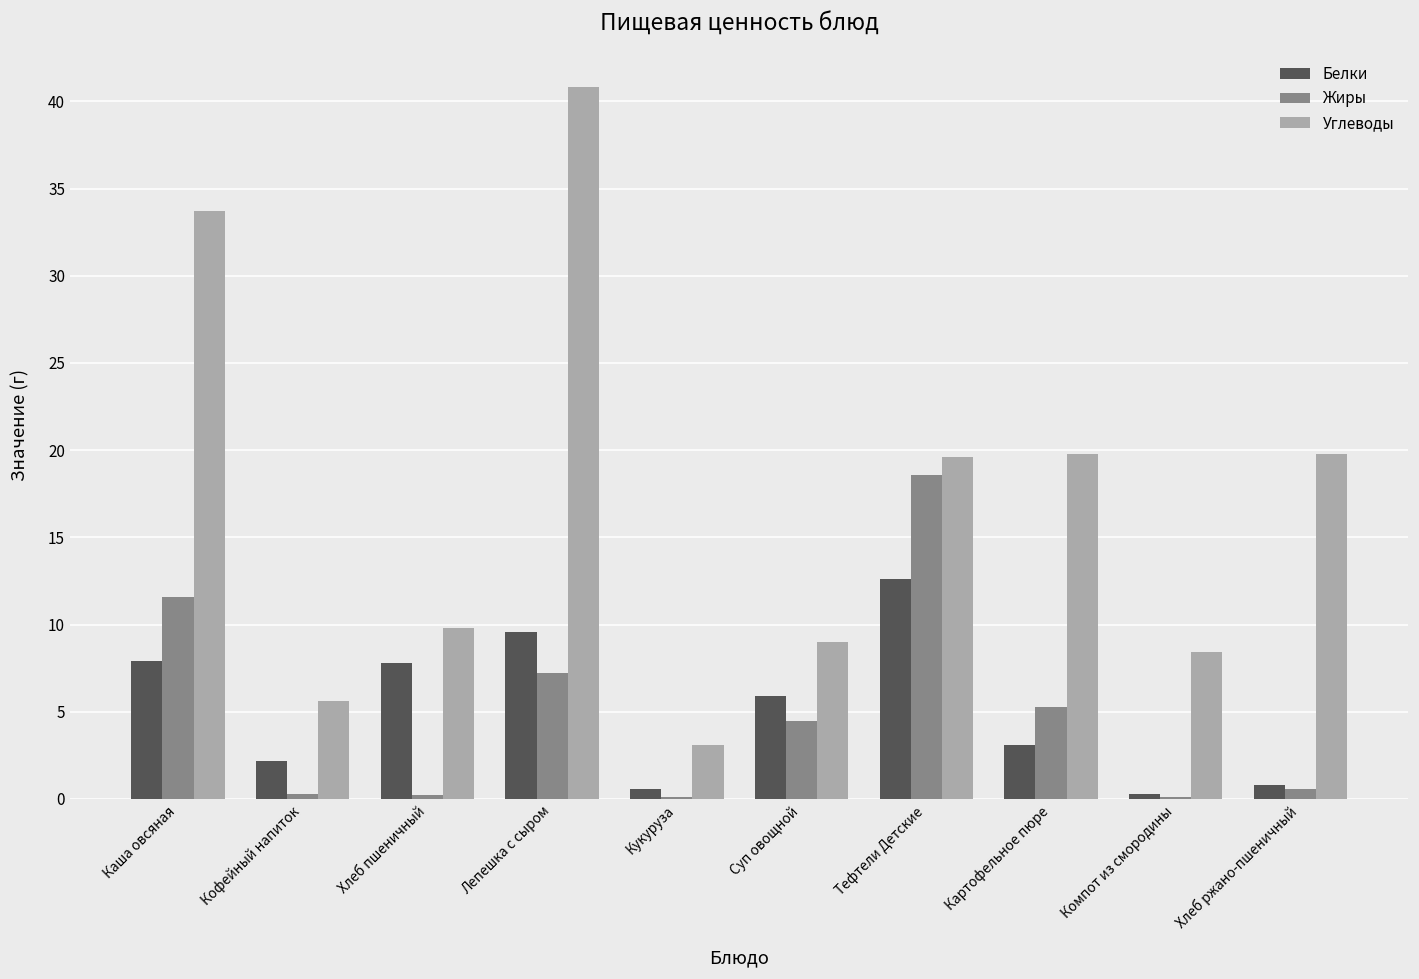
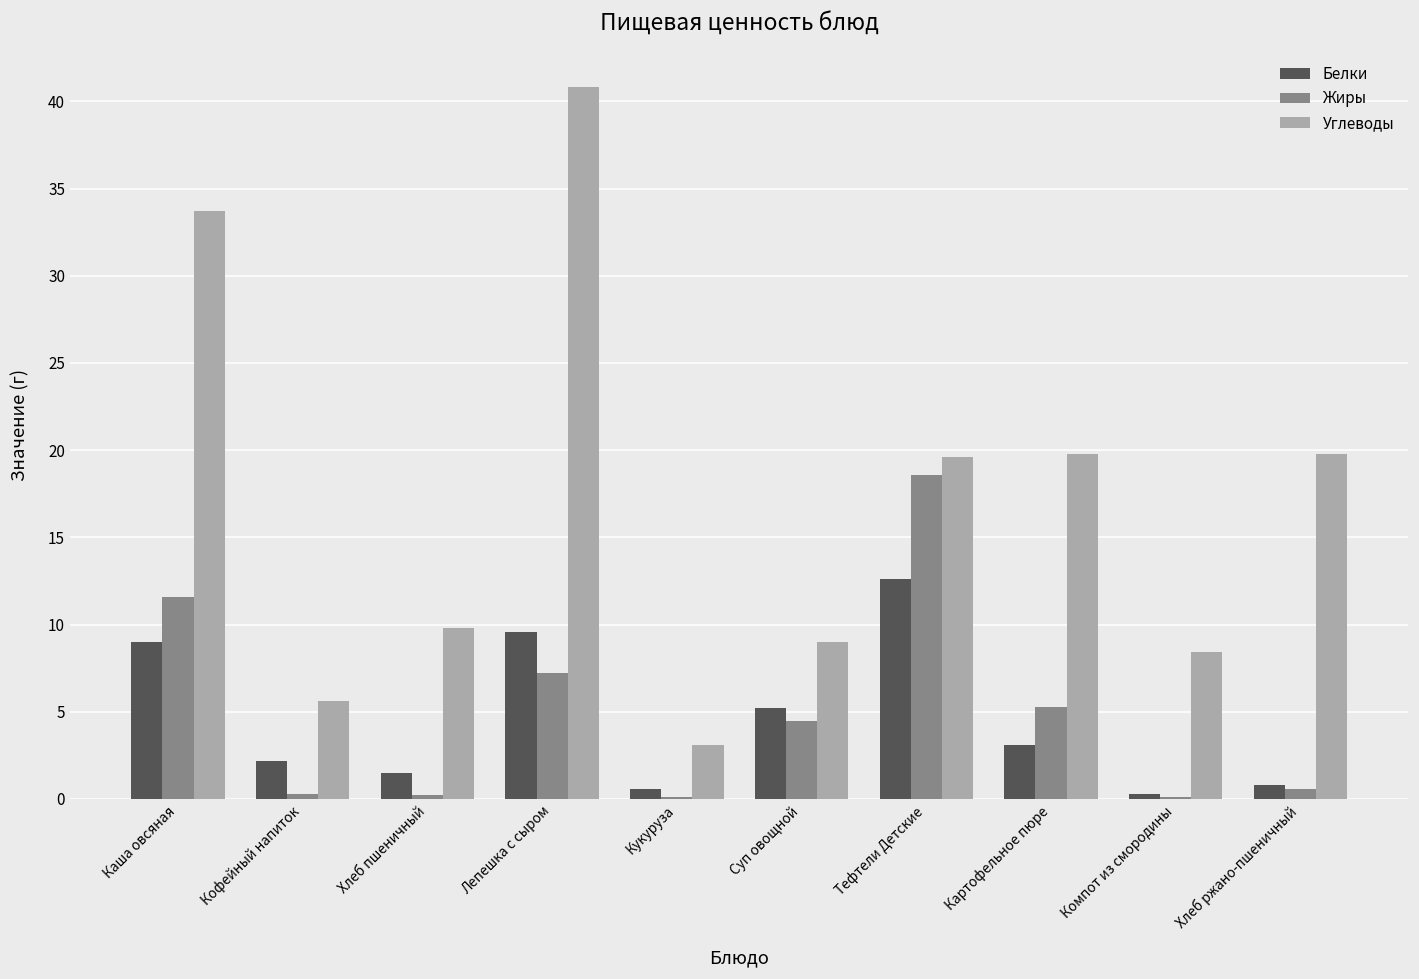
Белки, Каша овсяная: 7.9 -> 9.0
Белки, Хлеб пшеничный: 7.8 -> 1.5
Белки, Суп овощной: 5.9 -> 5.2
